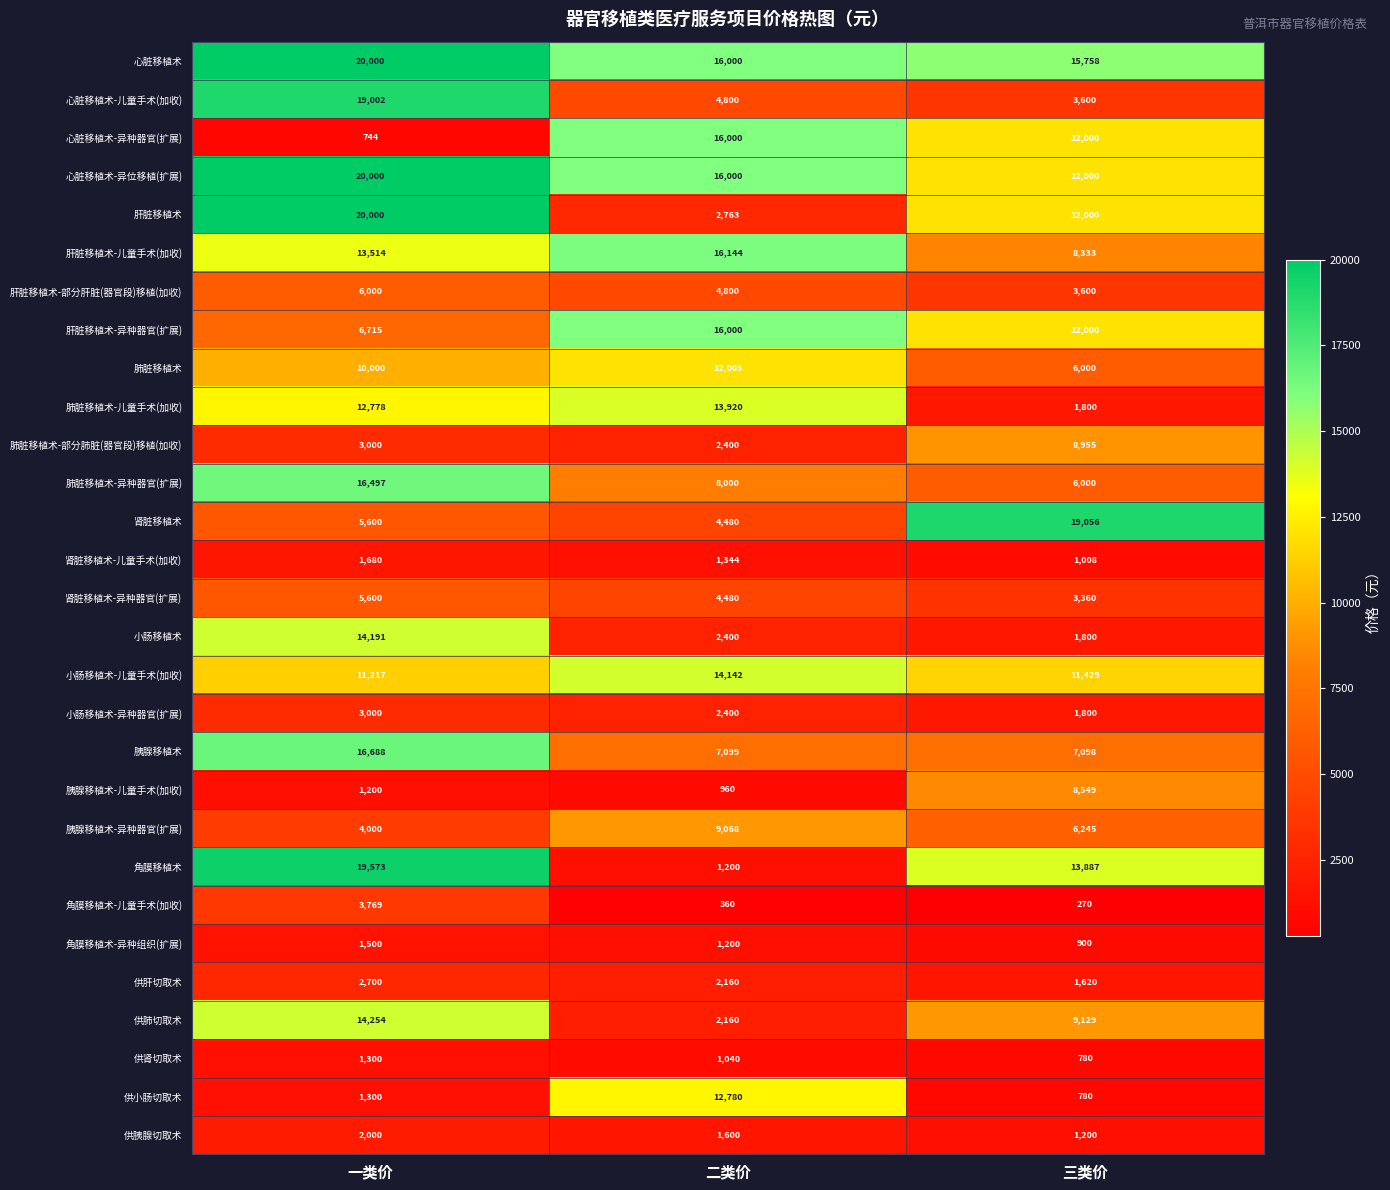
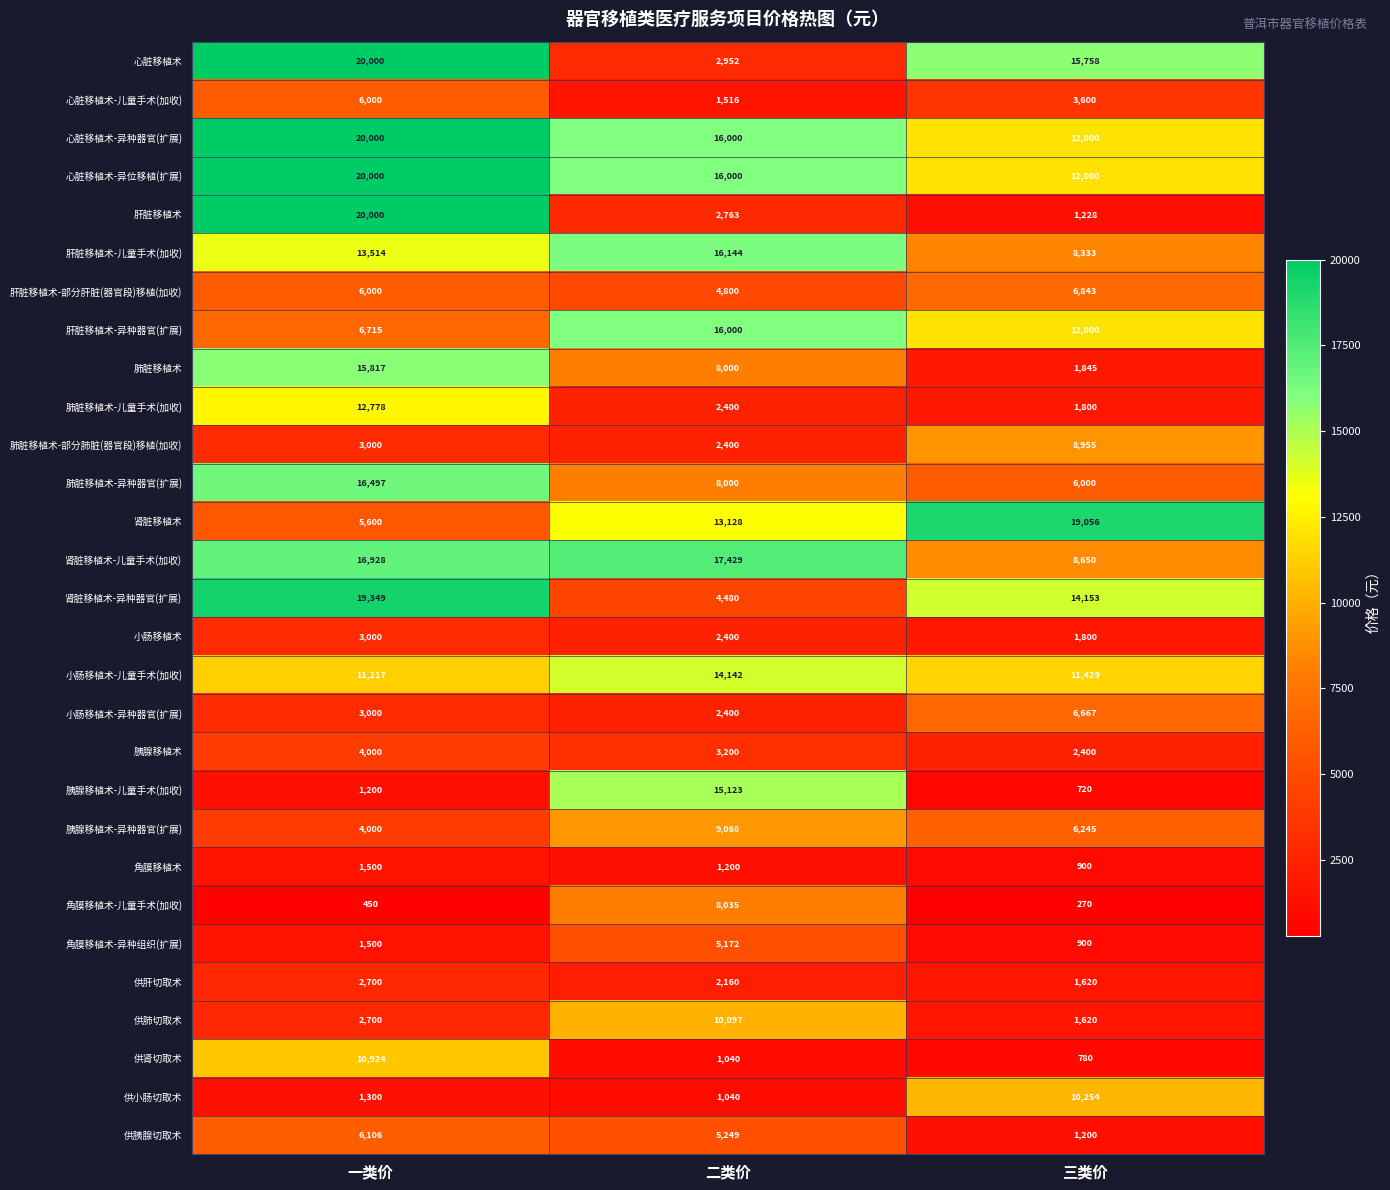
心脏移植术, 二类价: 16,000 -> 2,952
心脏移植术-儿童手术(加收), 一类价: 19,002 -> 6,000
心脏移植术-儿童手术(加收), 二类价: 4,800 -> 1,516
心脏移植术-异种器官(扩展), 一类价: 744 -> 20,000
肝脏移植术, 三类价: 12,000 -> 1,228
肝脏移植术-部分肝脏(器官段)移植(加收), 三类价: 3,600 -> 6,843
肺脏移植术, 一类价: 10,000 -> 15,817
肺脏移植术, 二类价: 12,005 -> 8,000
肺脏移植术, 三类价: 6,000 -> 1,845
肺脏移植术-儿童手术(加收), 二类价: 13,920 -> 2,400
肾脏移植术, 二类价: 4,480 -> 13,128
肾脏移植术-儿童手术(加收), 一类价: 1,680 -> 16,928
肾脏移植术-儿童手术(加收), 二类价: 1,344 -> 17,429
肾脏移植术-儿童手术(加收), 三类价: 1,008 -> 8,650
肾脏移植术-异种器官(扩展), 一类价: 5,600 -> 19,349
肾脏移植术-异种器官(扩展), 三类价: 3,360 -> 14,153
小肠移植术, 一类价: 14,191 -> 3,000
小肠移植术-异种器官(扩展), 三类价: 1,800 -> 6,667
胰腺移植术, 一类价: 16,688 -> 4,000
胰腺移植术, 二类价: 7,099 -> 3,200
胰腺移植术, 三类价: 7,098 -> 2,400
胰腺移植术-儿童手术(加收), 二类价: 960 -> 15,123
胰腺移植术-儿童手术(加收), 三类价: 8,549 -> 720
角膜移植术, 一类价: 19,573 -> 1,500
角膜移植术, 三类价: 13,887 -> 900
角膜移植术-儿童手术(加收), 一类价: 3,769 -> 450
角膜移植术-儿童手术(加收), 二类价: 360 -> 8,035
角膜移植术-异种组织(扩展), 二类价: 1,200 -> 5,172
供肺切取术, 一类价: 14,254 -> 2,700
供肺切取术, 二类价: 2,160 -> 10,097
供肺切取术, 三类价: 9,129 -> 1,620
供肾切取术, 一类价: 1,300 -> 10,924
供小肠切取术, 二类价: 12,780 -> 1,040
供小肠切取术, 三类价: 780 -> 10,254
供胰腺切取术, 一类价: 2,000 -> 6,106
供胰腺切取术, 二类价: 1,600 -> 5,249
